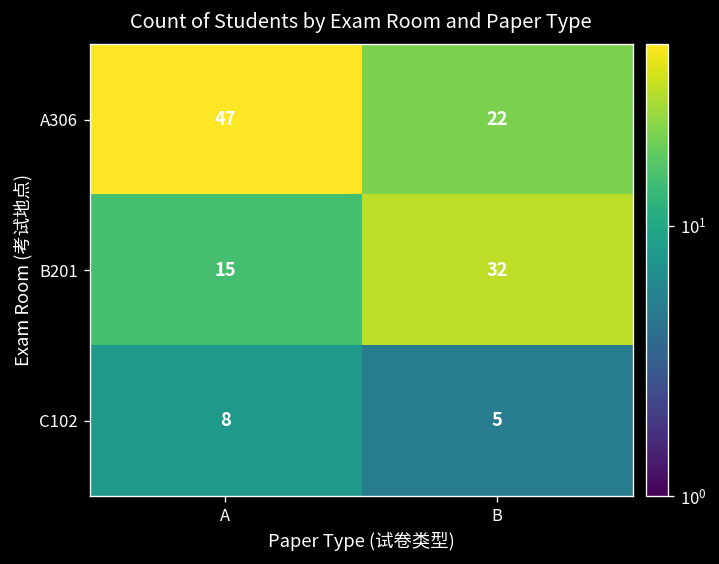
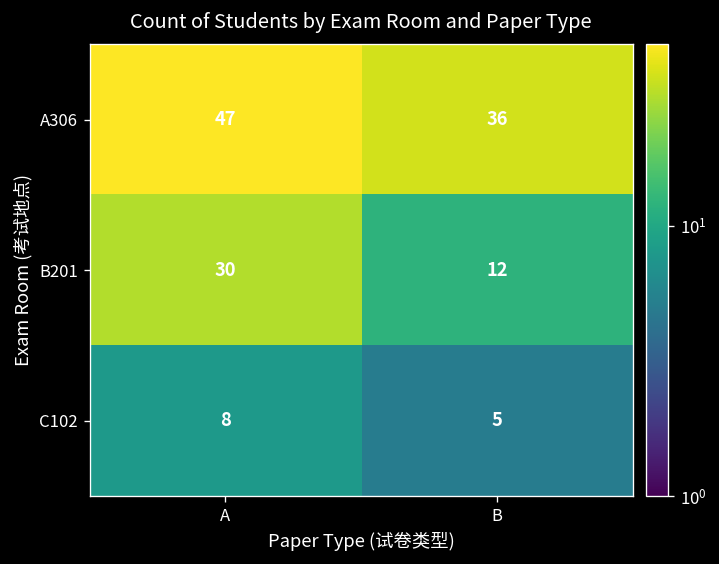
A306, B: 22 -> 36
B201, A: 15 -> 30
B201, B: 32 -> 12
